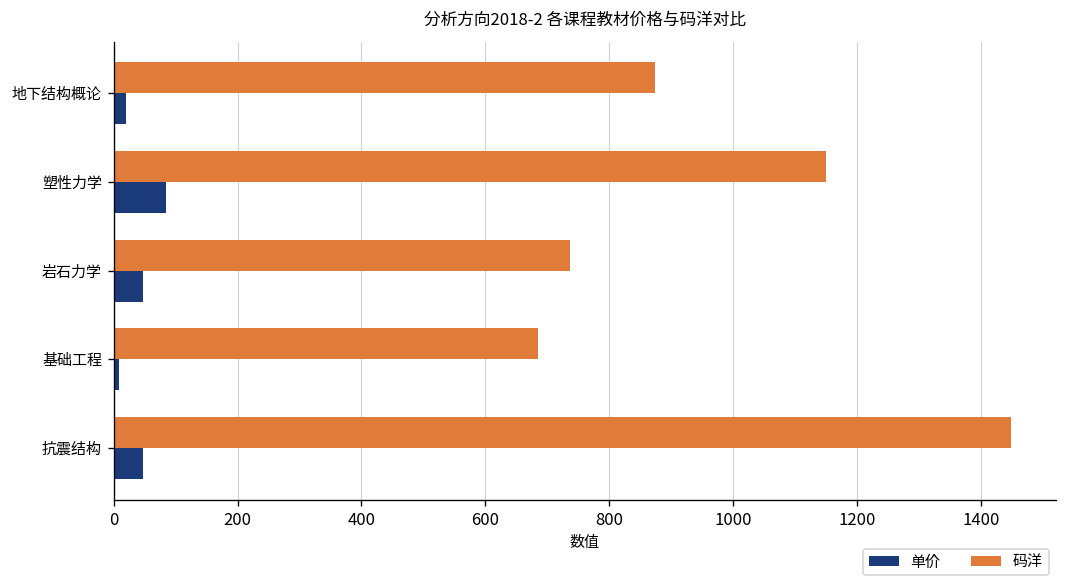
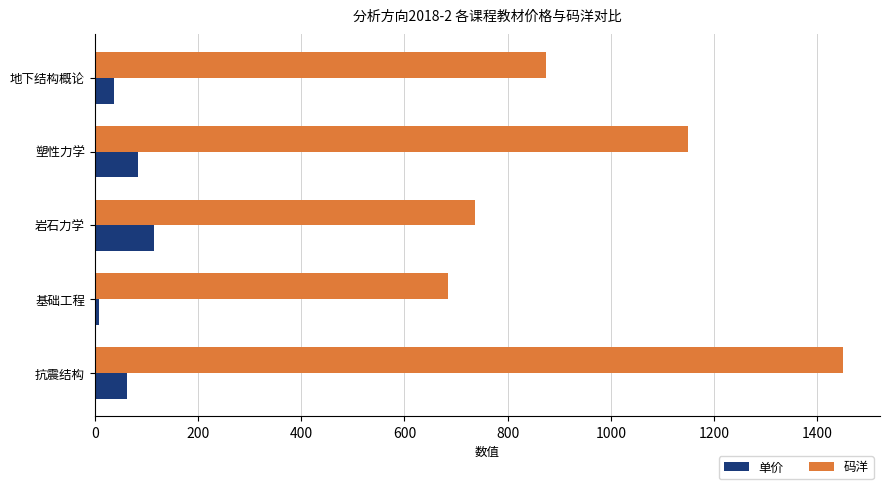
单价, 地下结构概论: 20 -> 40
单价, 岩石力学: 50 -> 120
单价, 抗震结构: 50 -> 60
